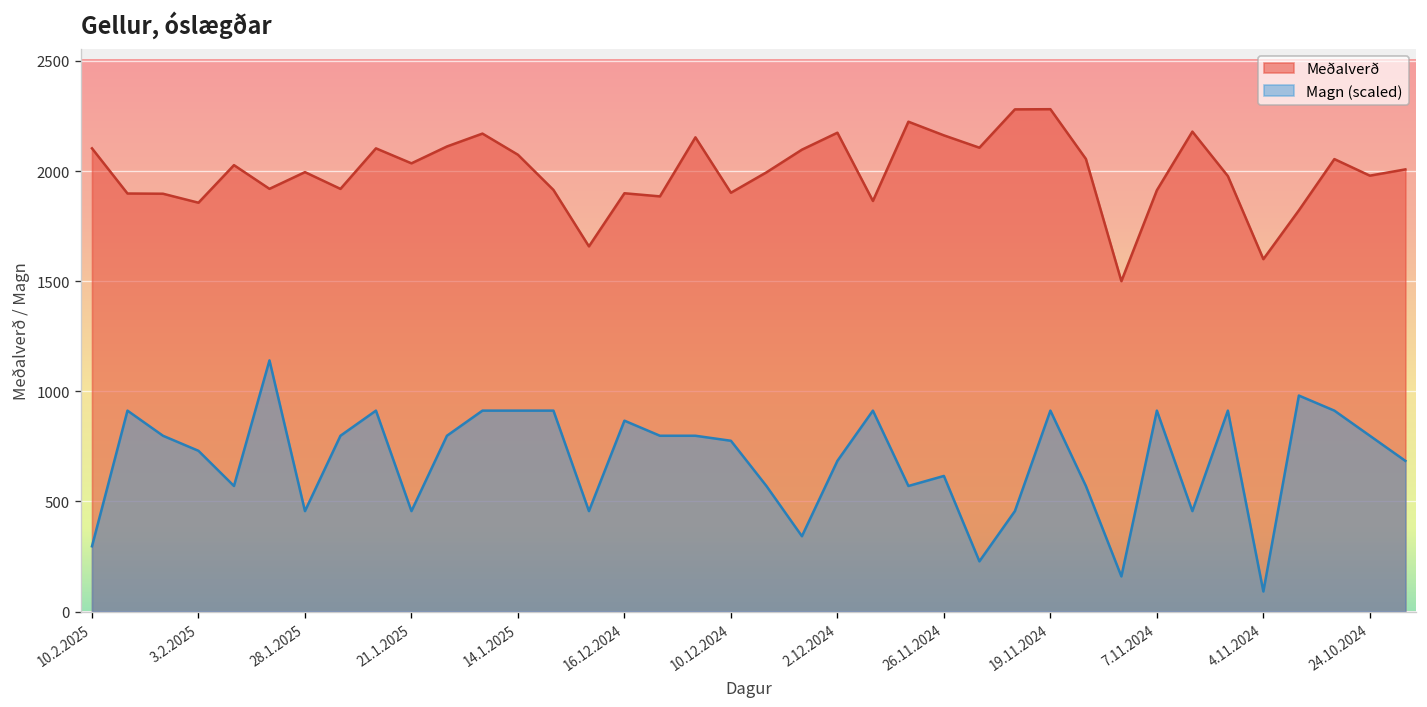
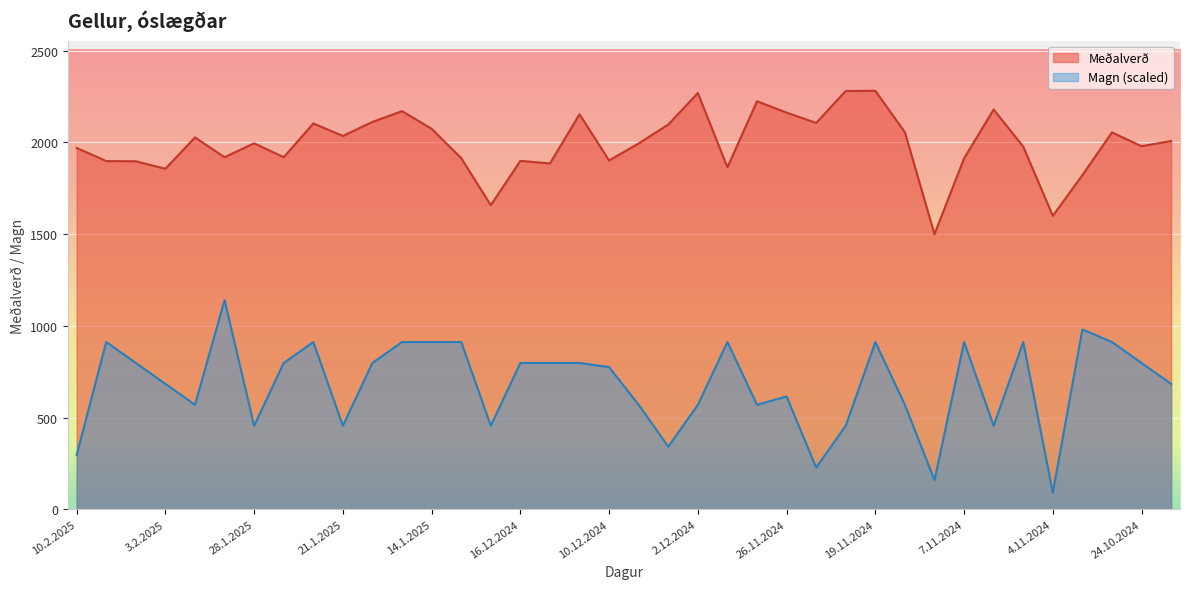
Meðalverð, 10.2.2025: 2100 -> 1970
Magn (scaled), 3.2.2025: 730 -> 680
Magn (scaled), 16.12.2024: 870 -> 800
Meðalverð, 2.12.2024: 2170 -> 2270
Magn (scaled), 2.12.2024: 680 -> 570
